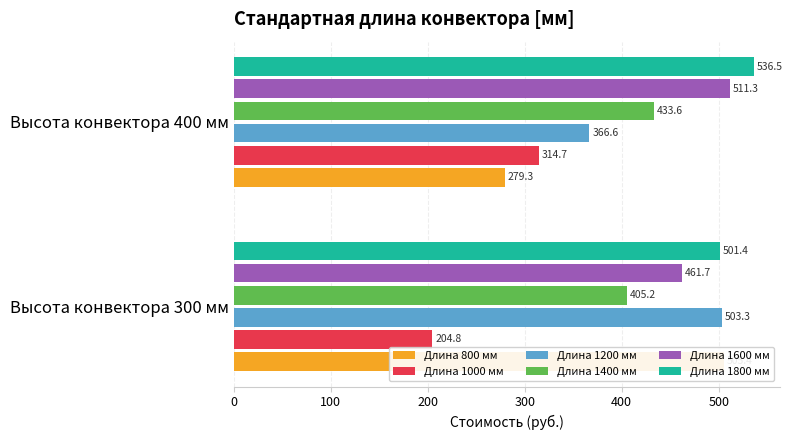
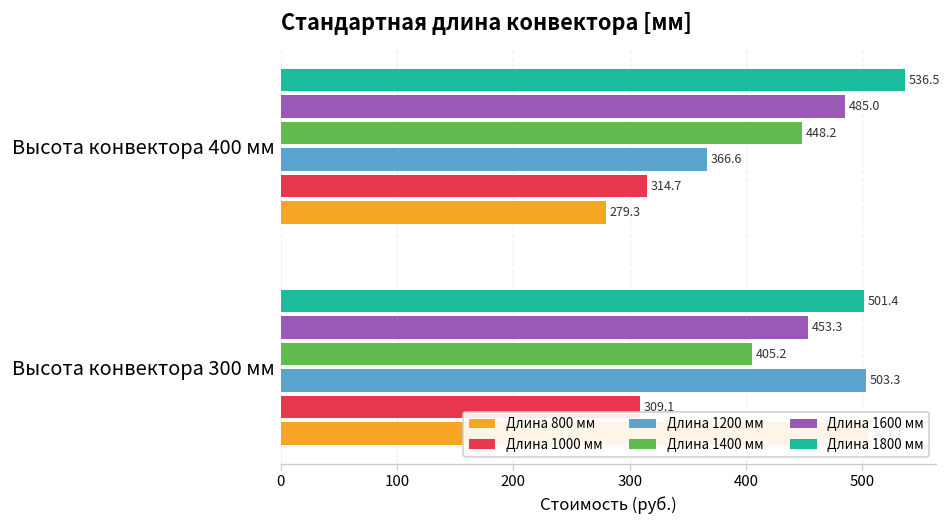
Длина 1600 мм, Высота конвектора 400 мм: 511.3 -> 485.0
Длина 1400 мм, Высота конвектора 400 мм: 433.6 -> 448.2
Длина 1600 мм, Высота конвектора 300 мм: 461.7 -> 453.3
Длина 1000 мм, Высота конвектора 300 мм: 204.8 -> 309.1
